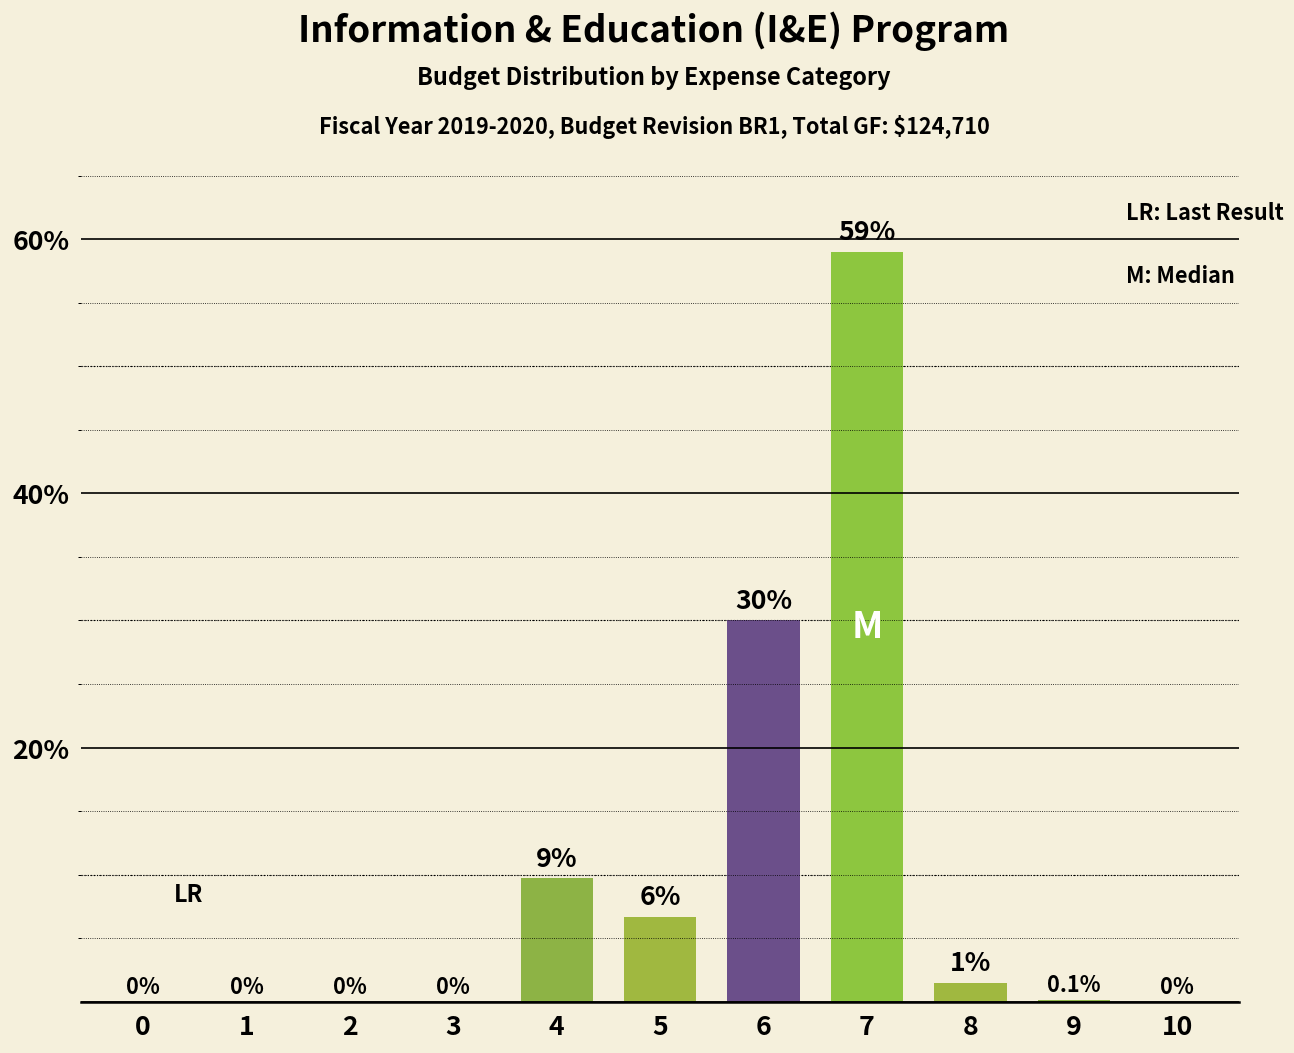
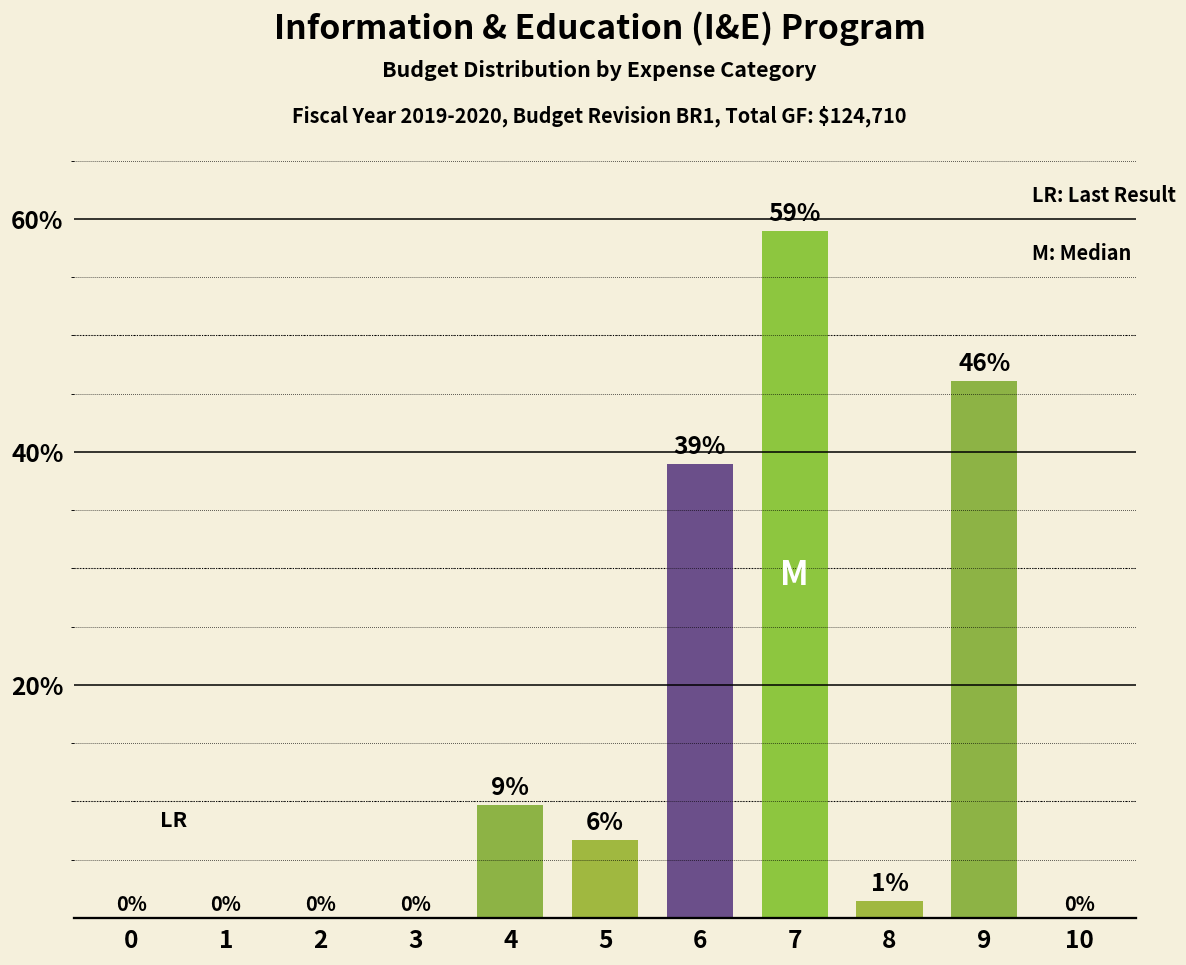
6: 30% -> 39%
9: 0.1% -> 46%
